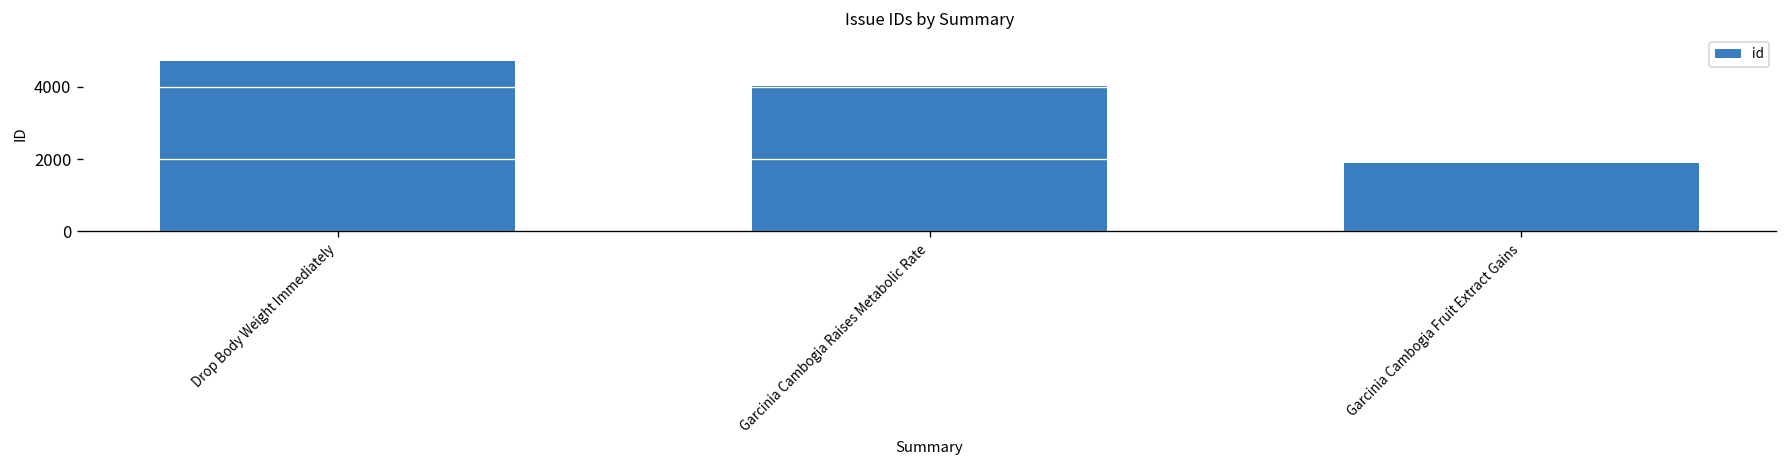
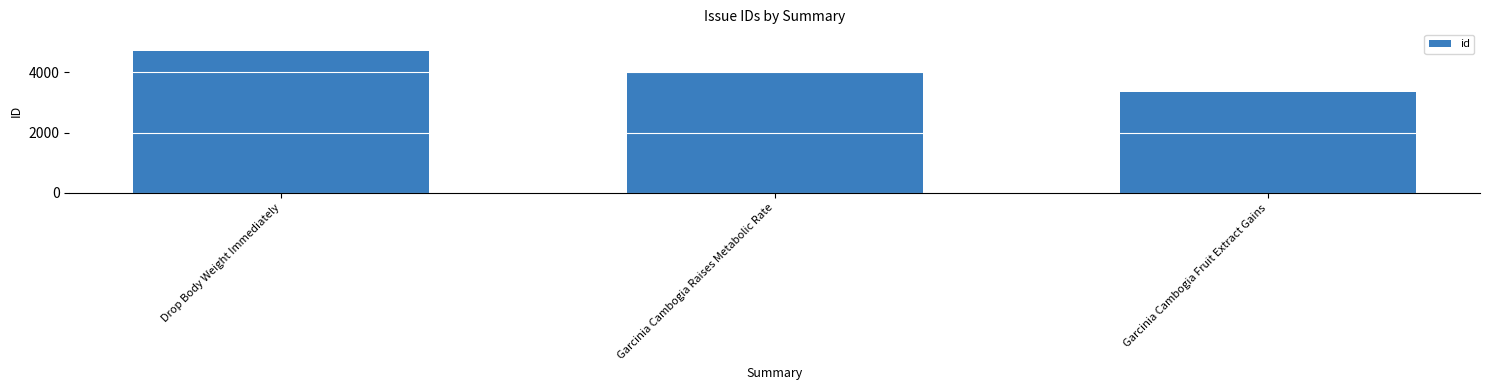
Garcinia Cambogia Fruit Extract Gains: 1900 -> 3400
